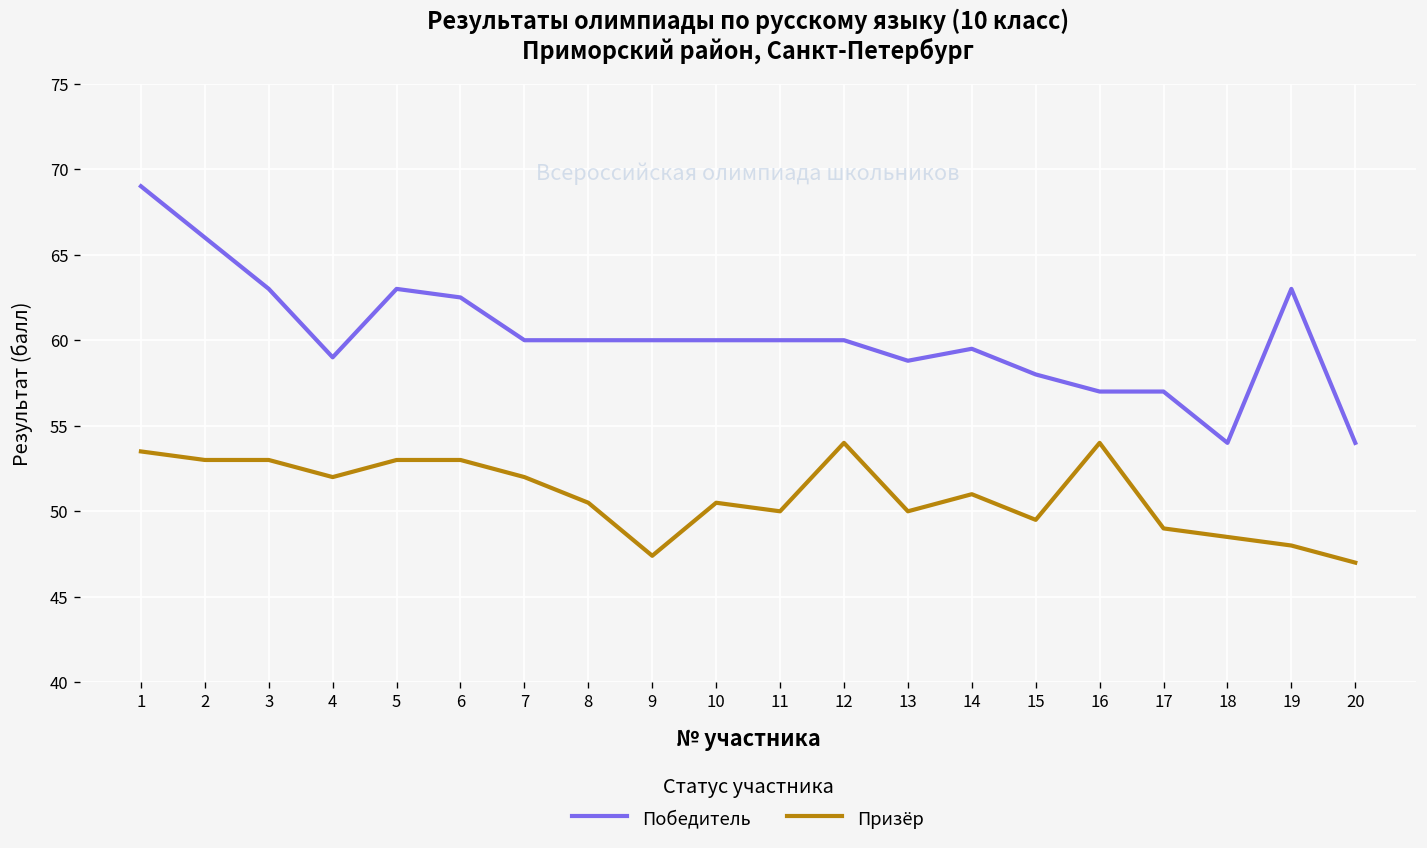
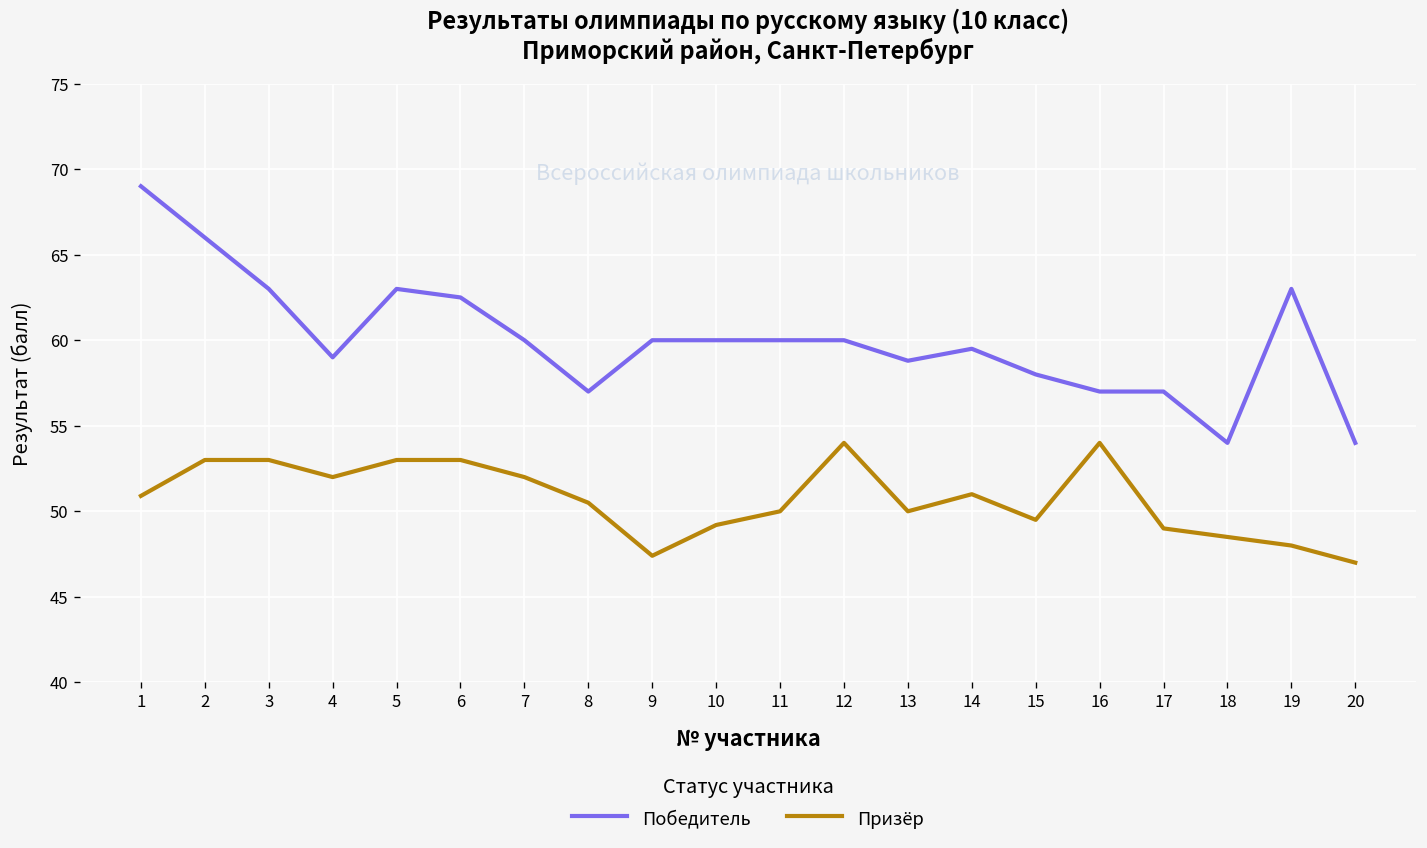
Призёр, 1: 53.5 -> 50.9
Победитель, 8: 60 -> 57
Призёр, 10: 50.5 -> 49.2
